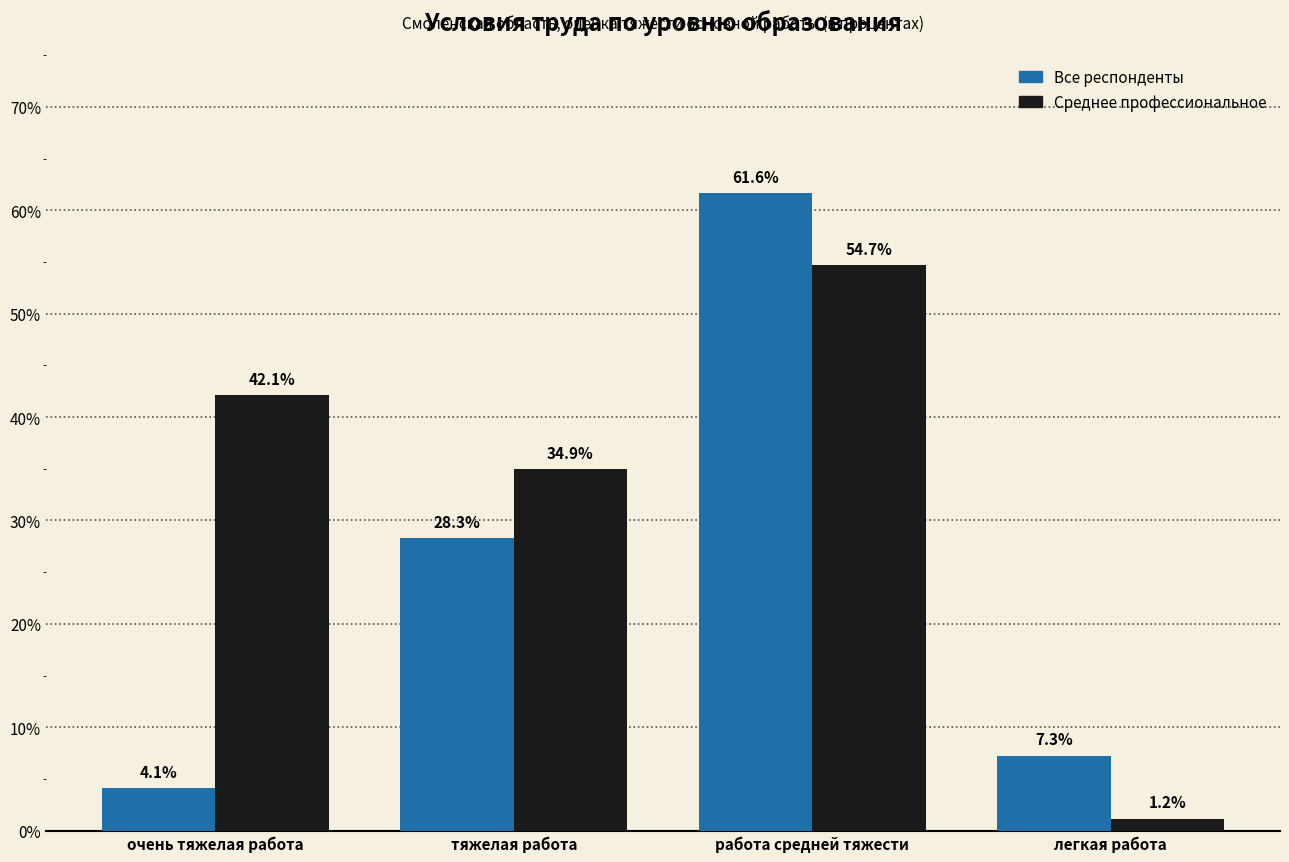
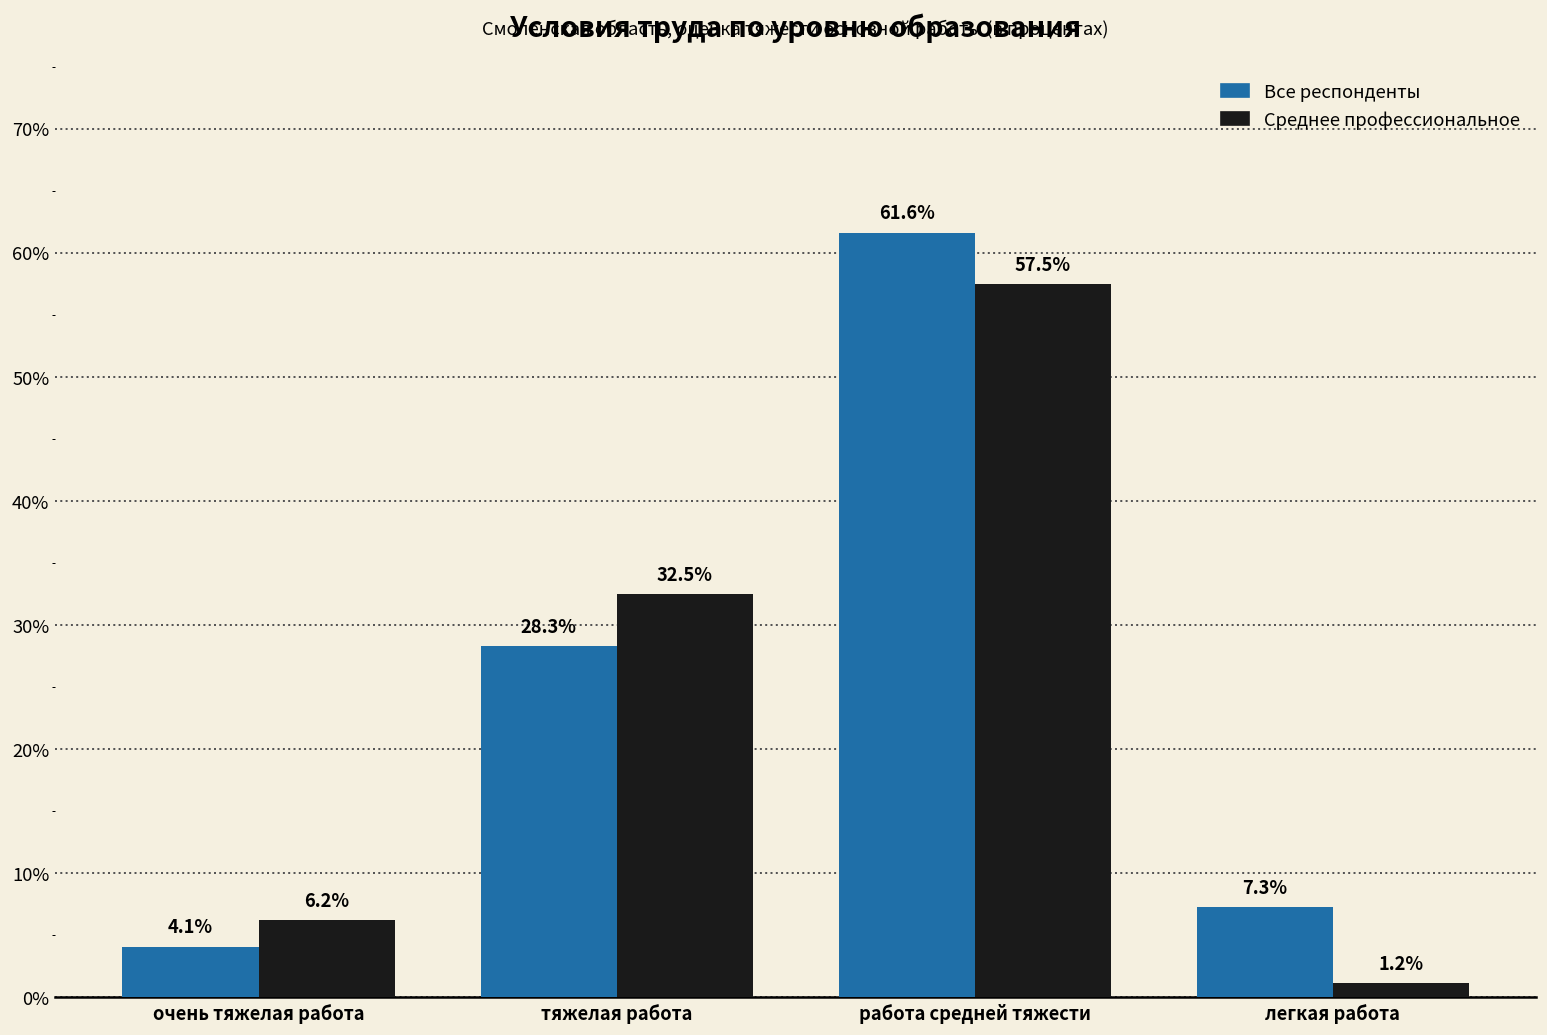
Среднее профессиональное, очень тяжелая работа: 42.1% -> 6.2%
Среднее профессиональное, тяжелая работа: 34.9% -> 32.5%
Среднее профессиональное, работа средней тяжести: 54.7% -> 57.5%
